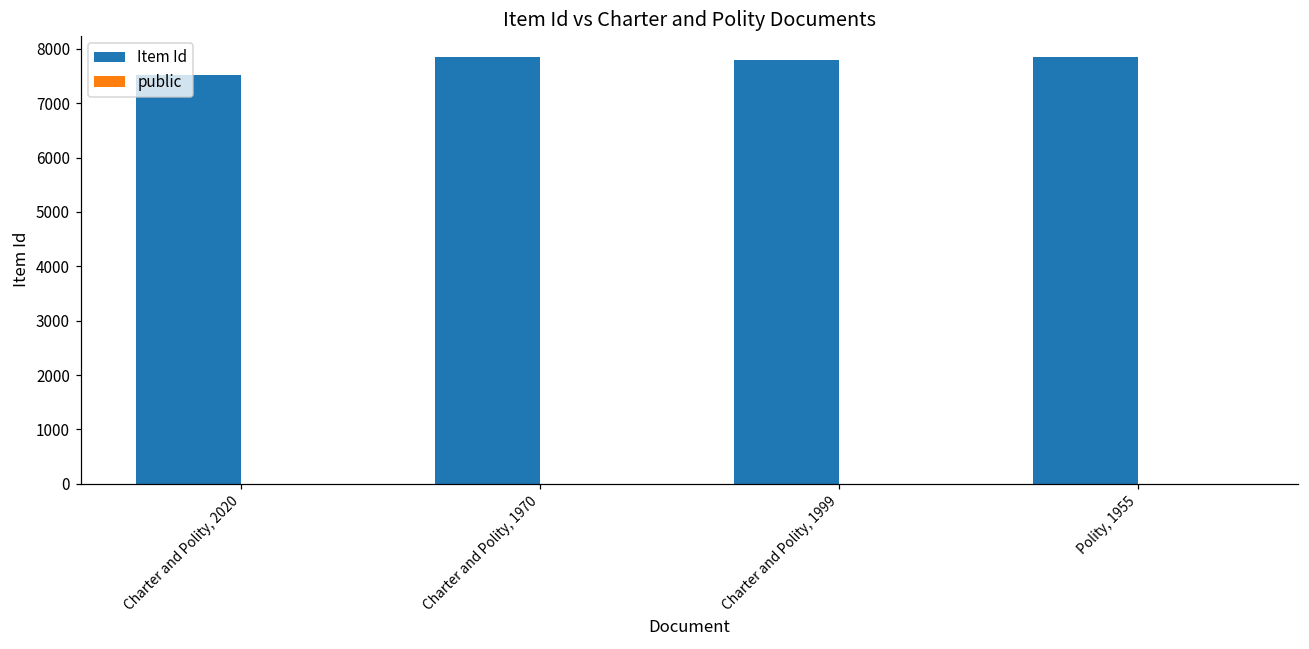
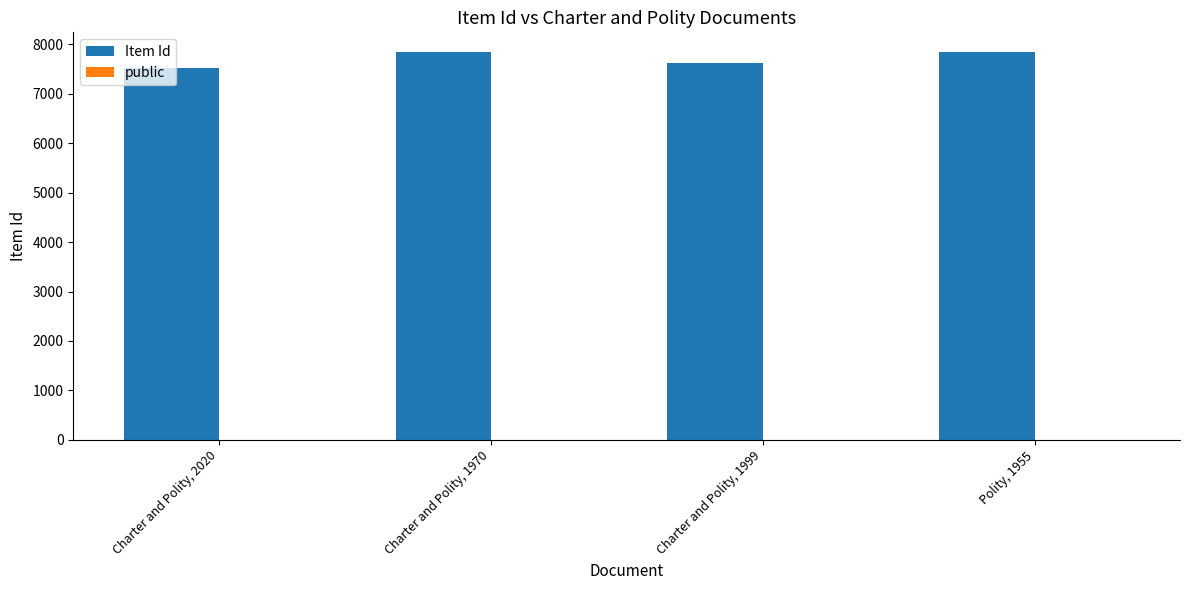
Item Id, Charter and Polity, 1999: 7800 -> 7600
